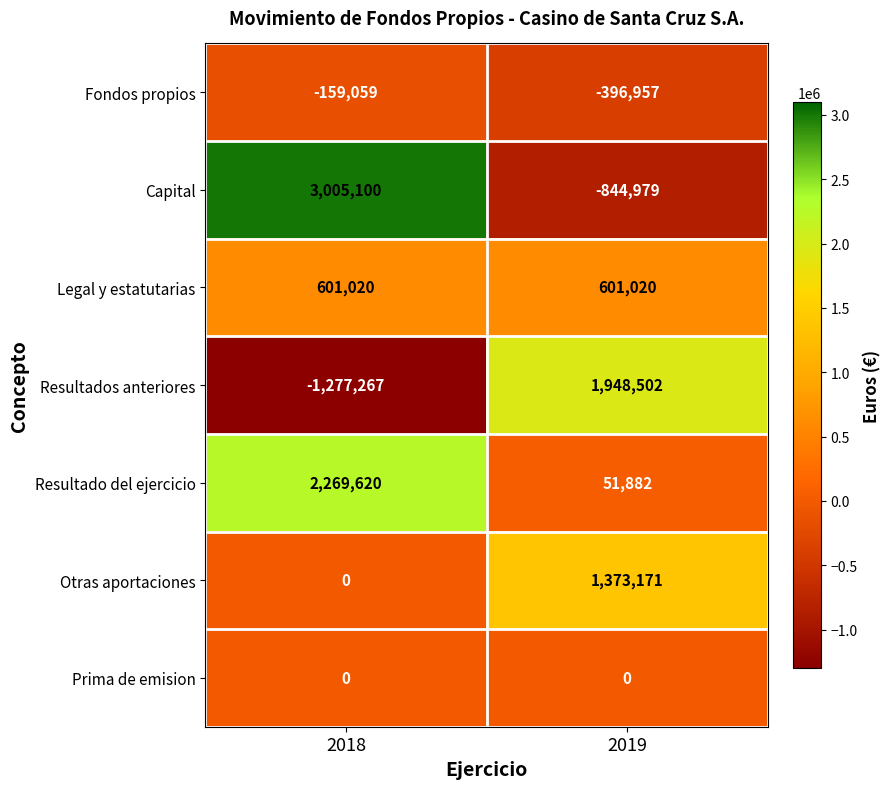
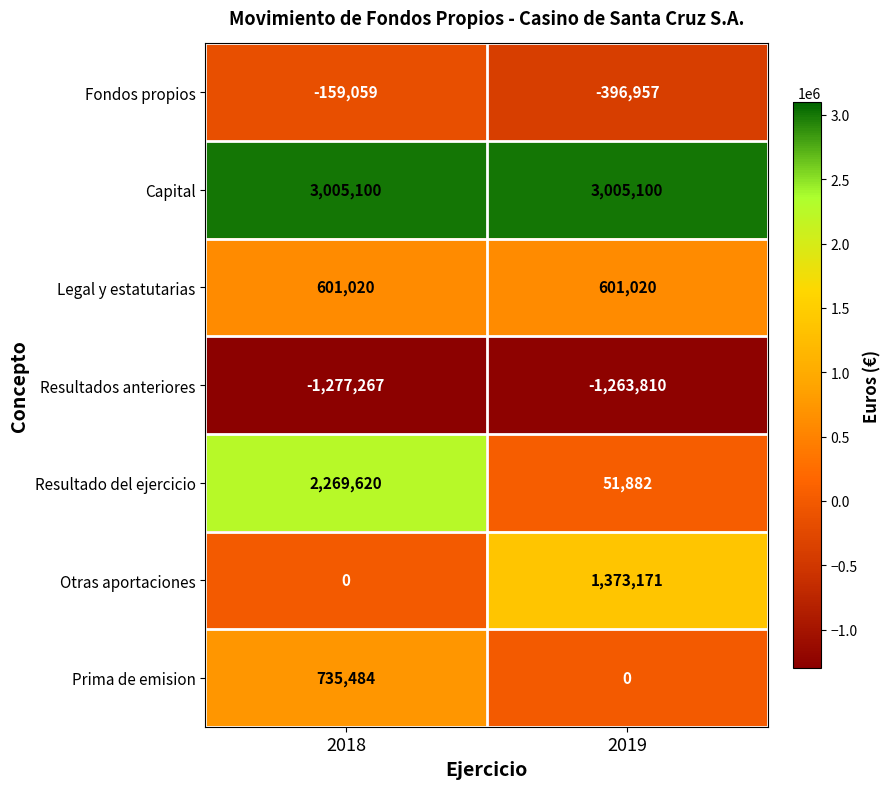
Capital, 2019: -844,979 -> 3,005,100
Resultados anteriores, 2019: 1,948,502 -> -1,263,810
Prima de emision, 2018: 0 -> 735,484
